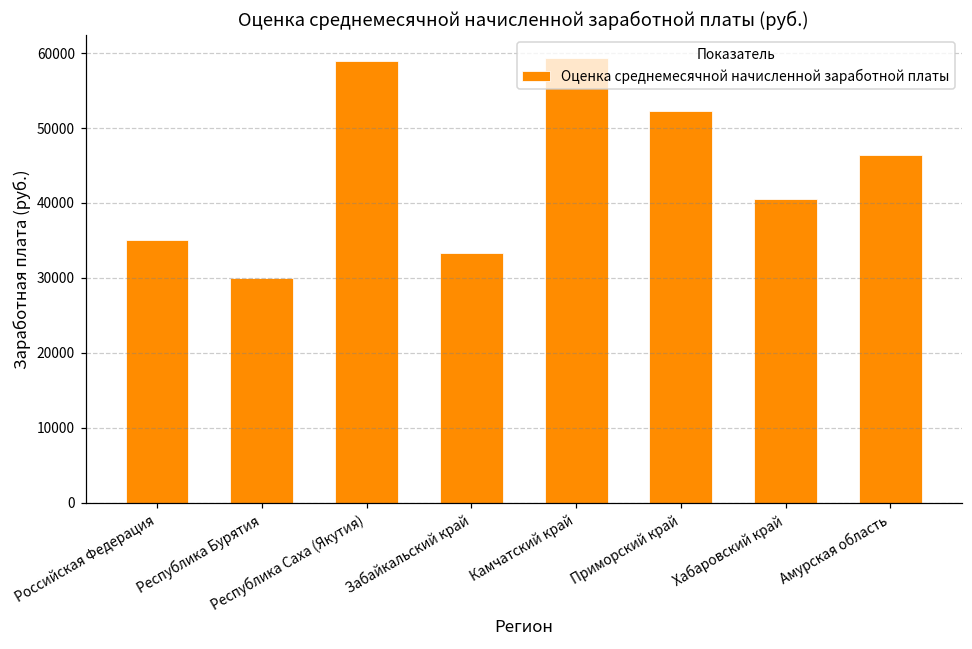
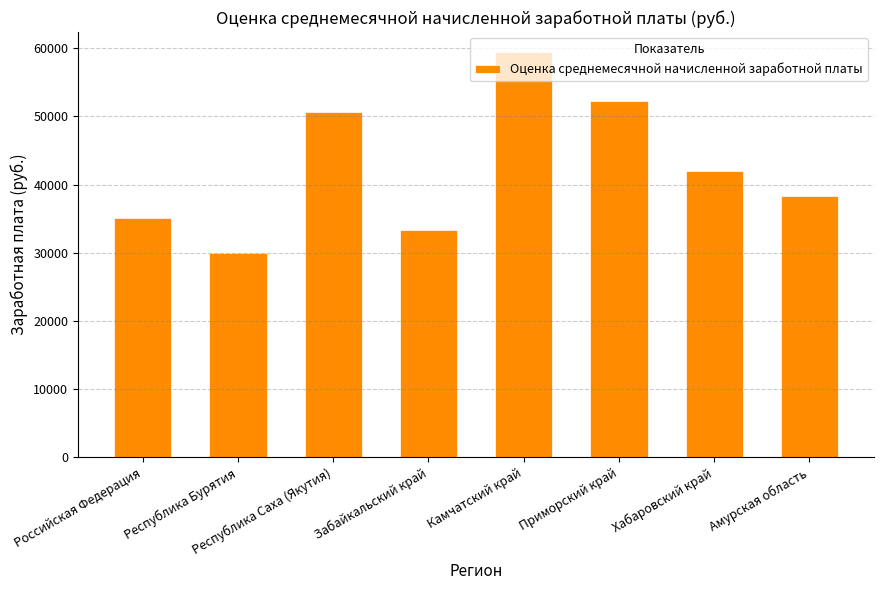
Республика Саха (Якутия): 59000 -> 51000
Хабаровский край: 41000 -> 42000
Амурская область: 46000 -> 38000
